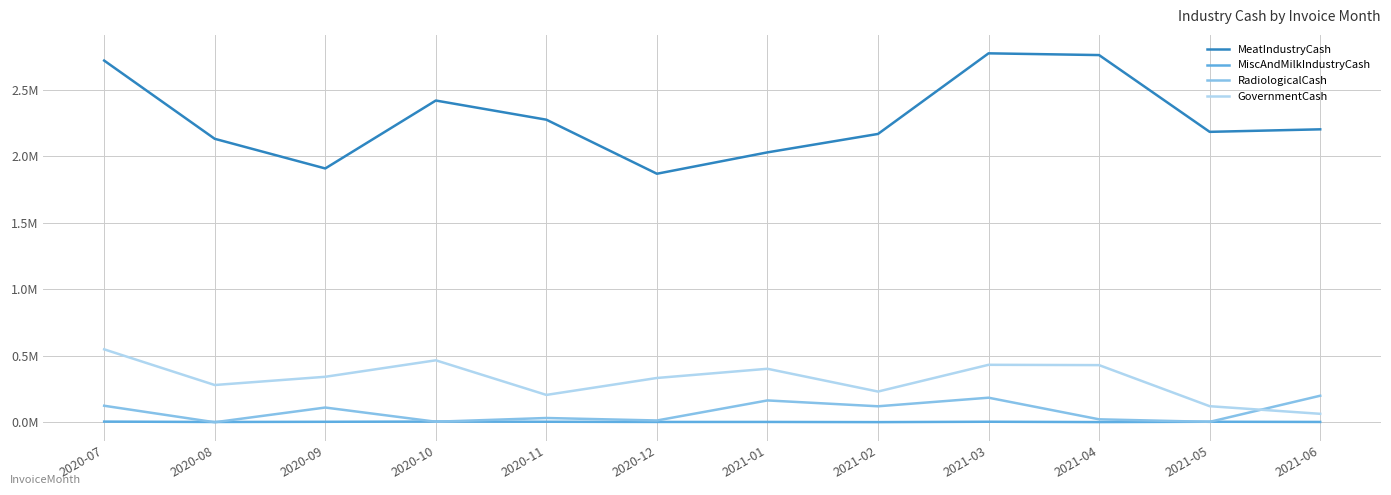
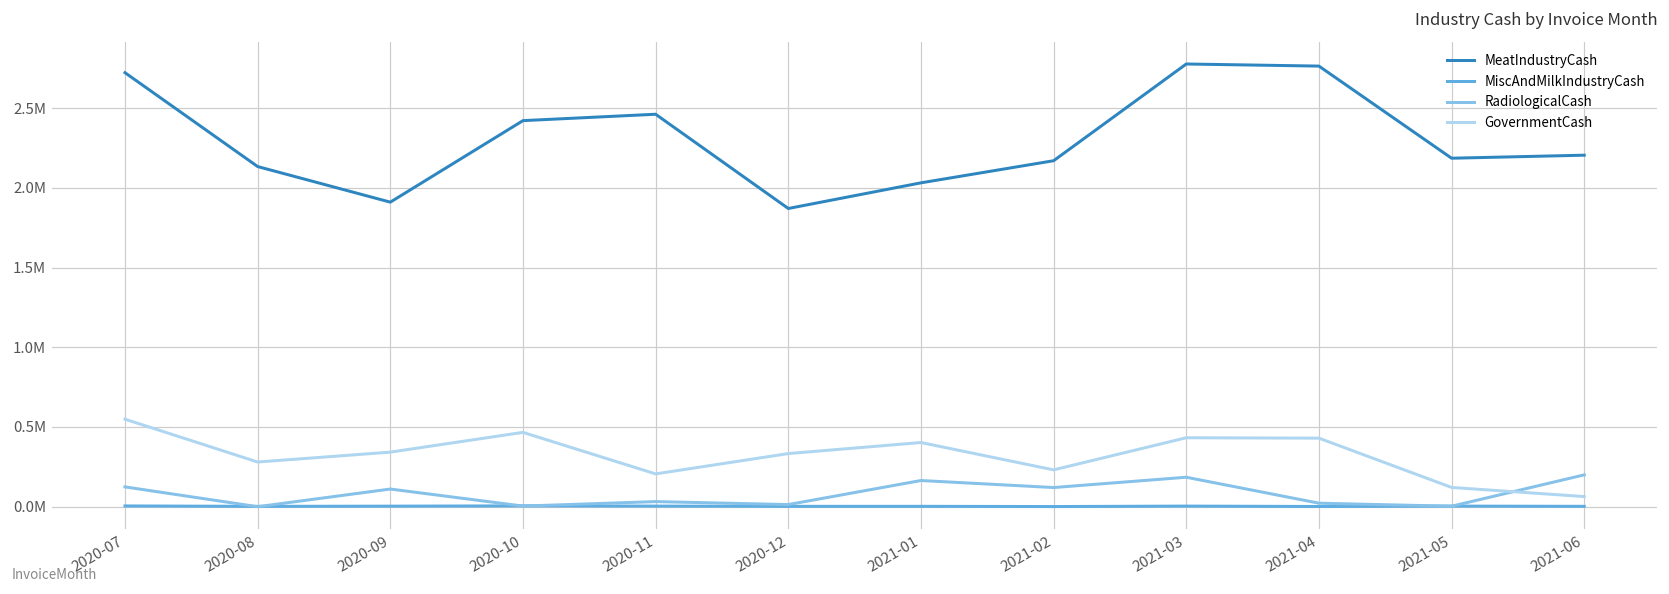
MeatIndustryCash, 2020-11: 2280000 -> 2460000
